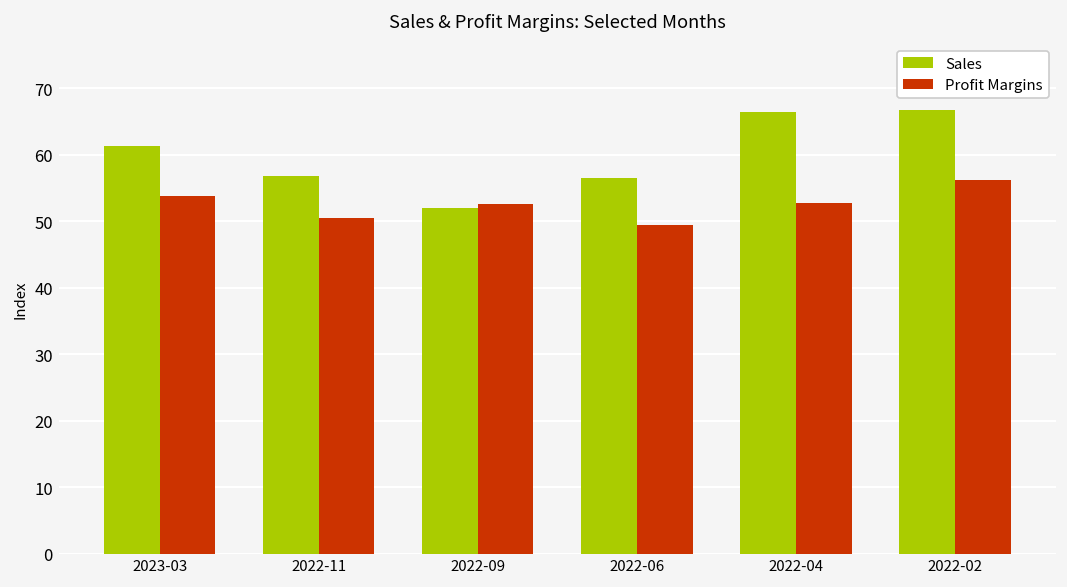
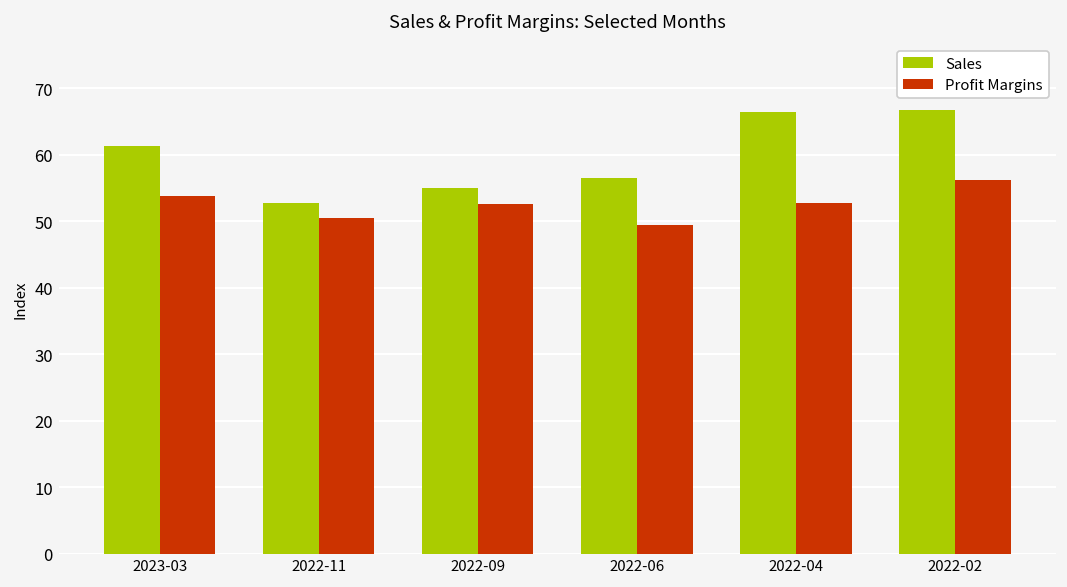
Sales, 2022-11: 57 -> 53
Sales, 2022-09: 52 -> 55
